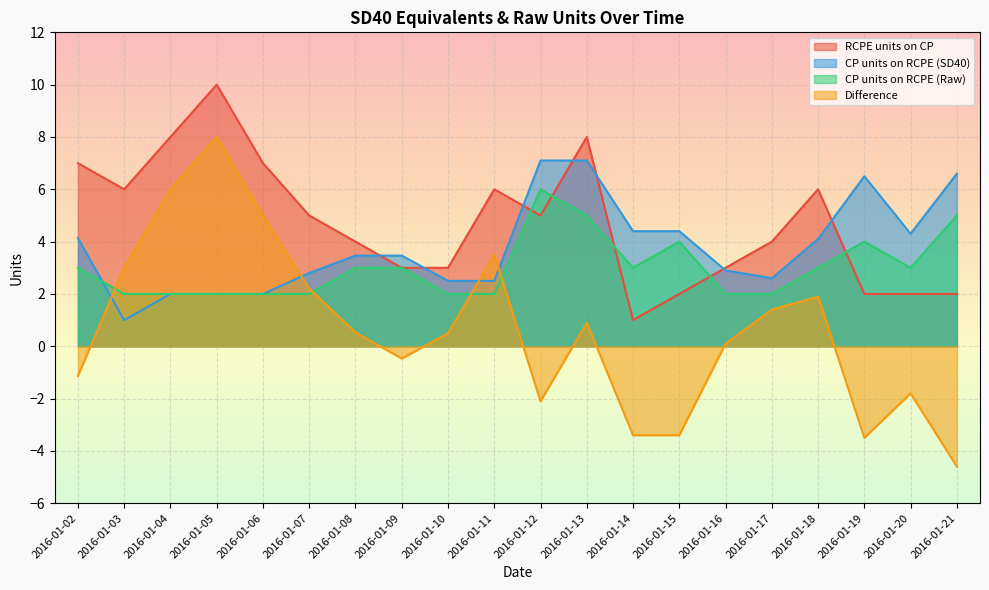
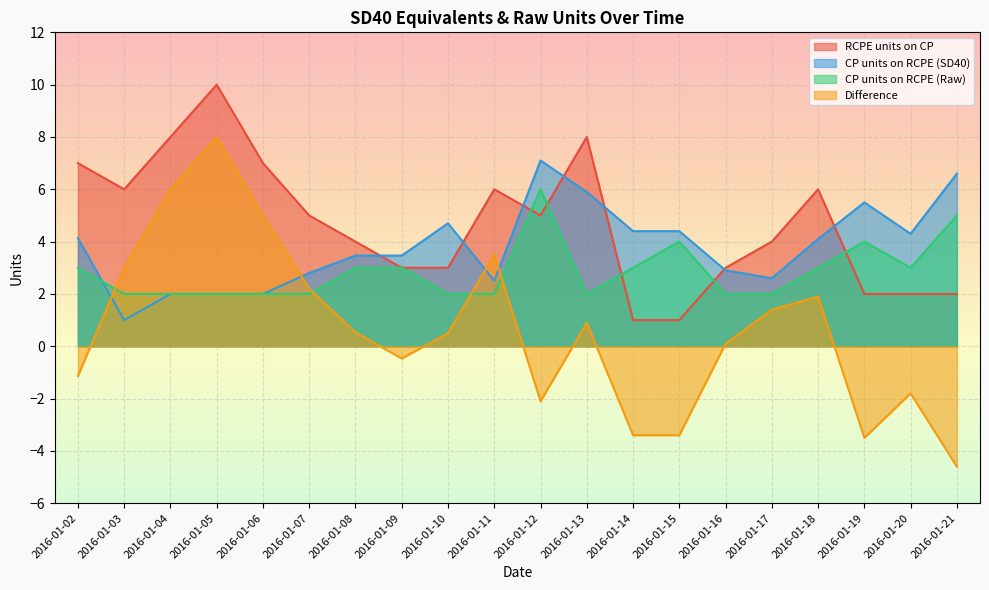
CP units on RCPE (SD40), 2016-01-10: 2.5 -> 4.7
CP units on RCPE (SD40), 2016-01-13: 7.1 -> 5.9
CP units on RCPE (Raw), 2016-01-13: 5 -> 2
RCPE units on CP, 2016-01-15: 2 -> 1
CP units on RCPE (SD40), 2016-01-19: 6.5 -> 5.5
